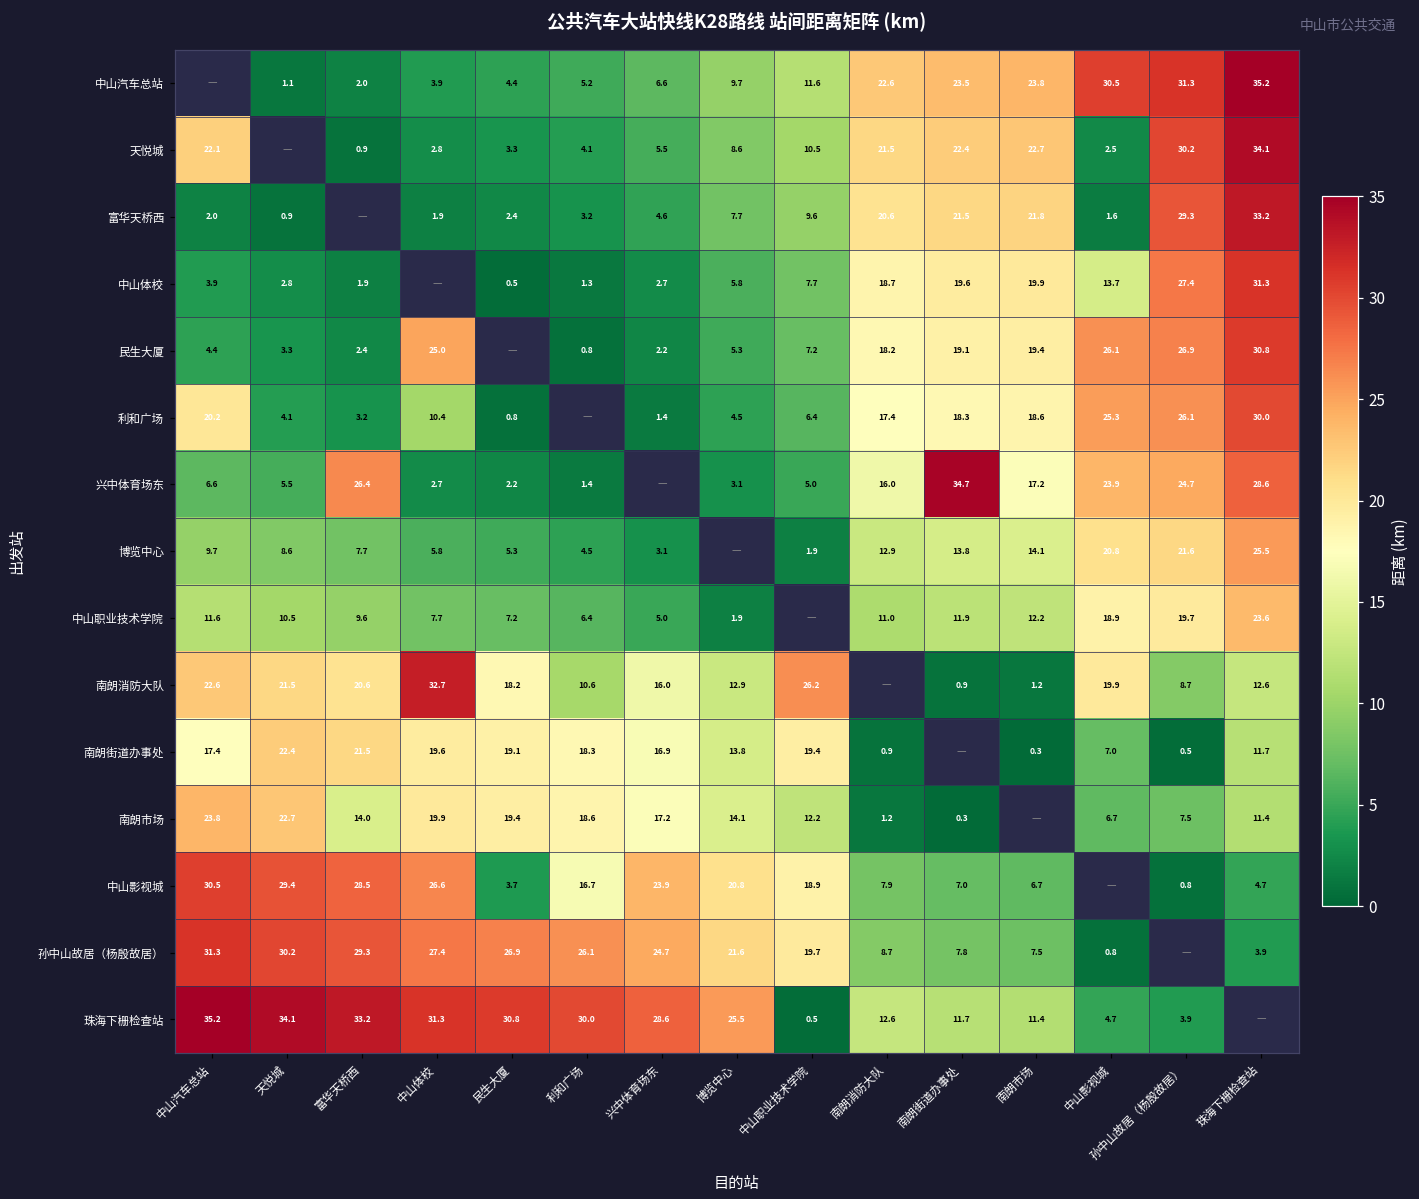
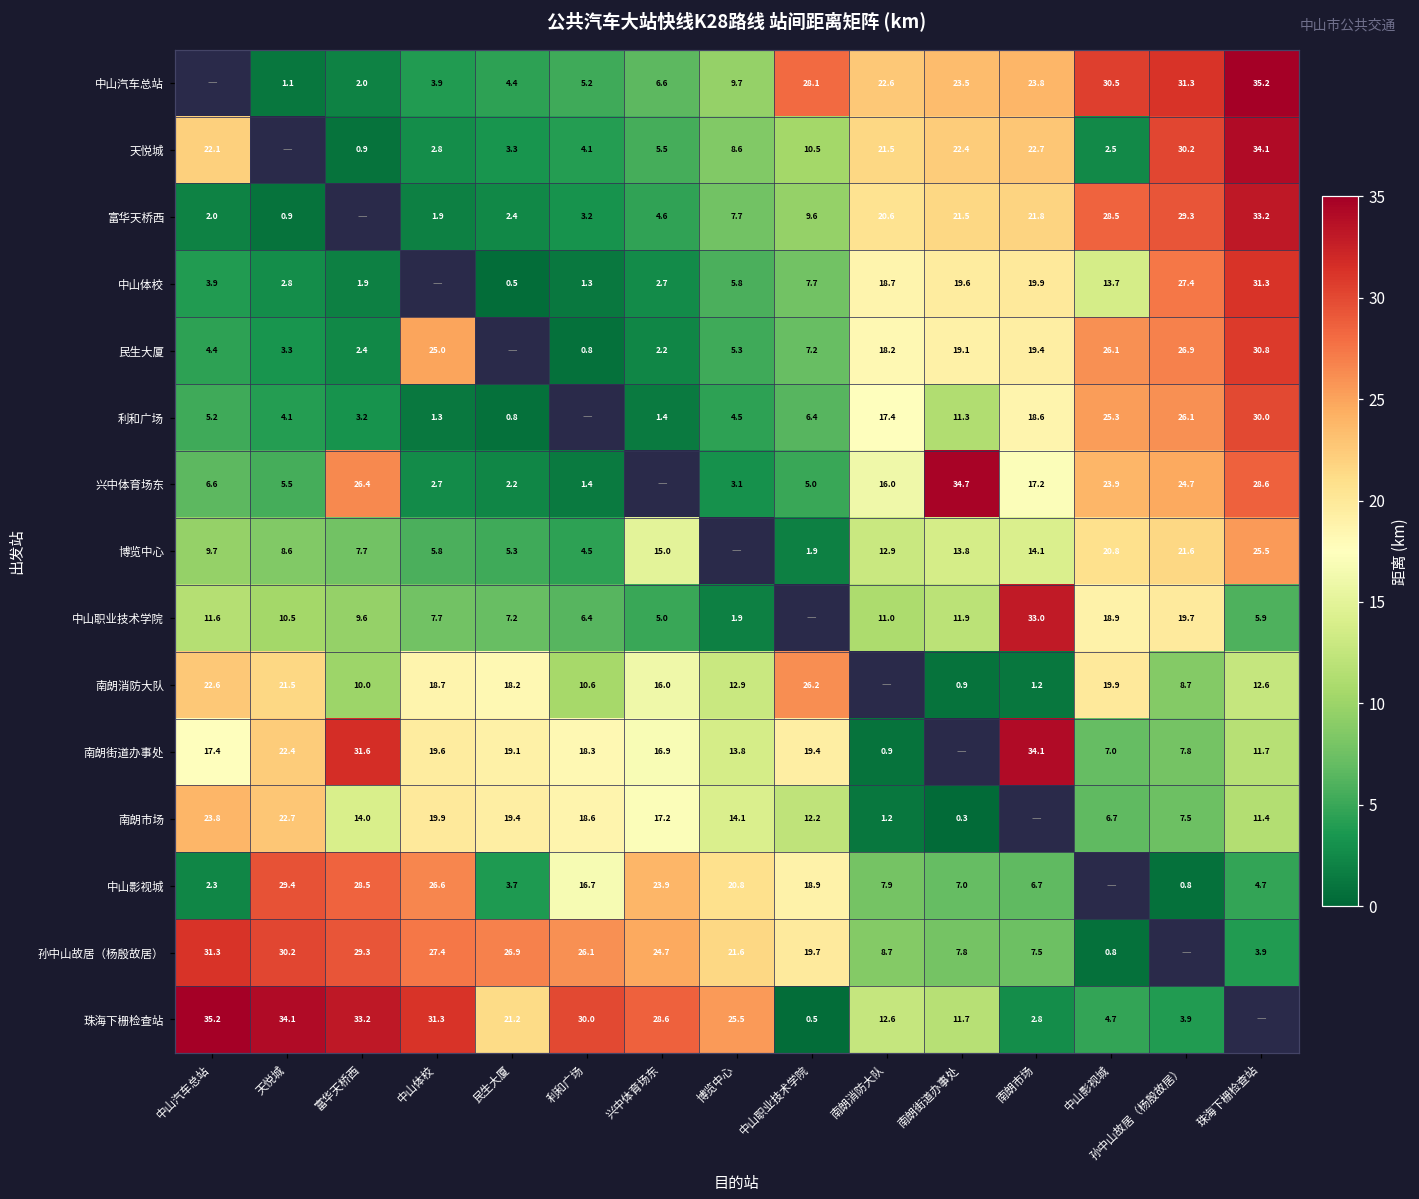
中山汽车总站, 中山职业技术学院: 11.6 -> 28.1
富华天桥西, 中山影视城: 1.6 -> 28.5
利和广场, 中山汽车总站: 20.2 -> 5.2
利和广场, 中山体校: 10.4 -> 1.3
利和广场, 南朗街道办事处: 18.3 -> 11.3
博览中心, 兴中体育场东: 3.1 -> 15.0
中山职业技术学院, 南朗市场: 12.2 -> 33.0
中山职业技术学院, 珠海下栅检查站: 23.6 -> 5.9
南朗消防大队, 富华天桥西: 20.6 -> 10.0
南朗消防大队, 中山体校: 32.7 -> 18.7
南朗街道办事处, 富华天桥西: 21.5 -> 31.6
南朗街道办事处, 南朗市场: 0.3 -> 34.1
南朗街道办事处, 孙中山故居（杨殷故居）: 0.5 -> 7.8
中山影视城, 中山汽车总站: 30.5 -> 2.3
珠海下栅检查站, 民生大厦: 30.8 -> 21.2
珠海下栅检查站, 南朗市场: 11.4 -> 2.8
